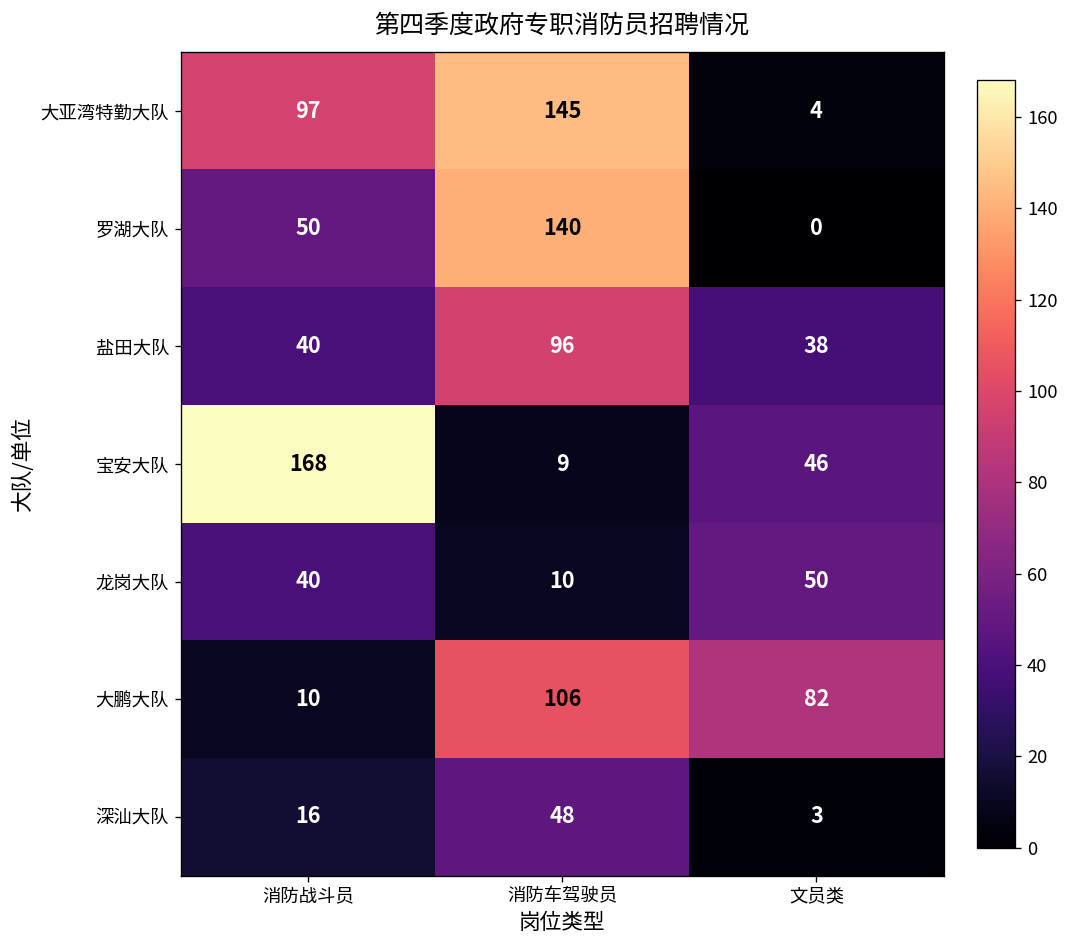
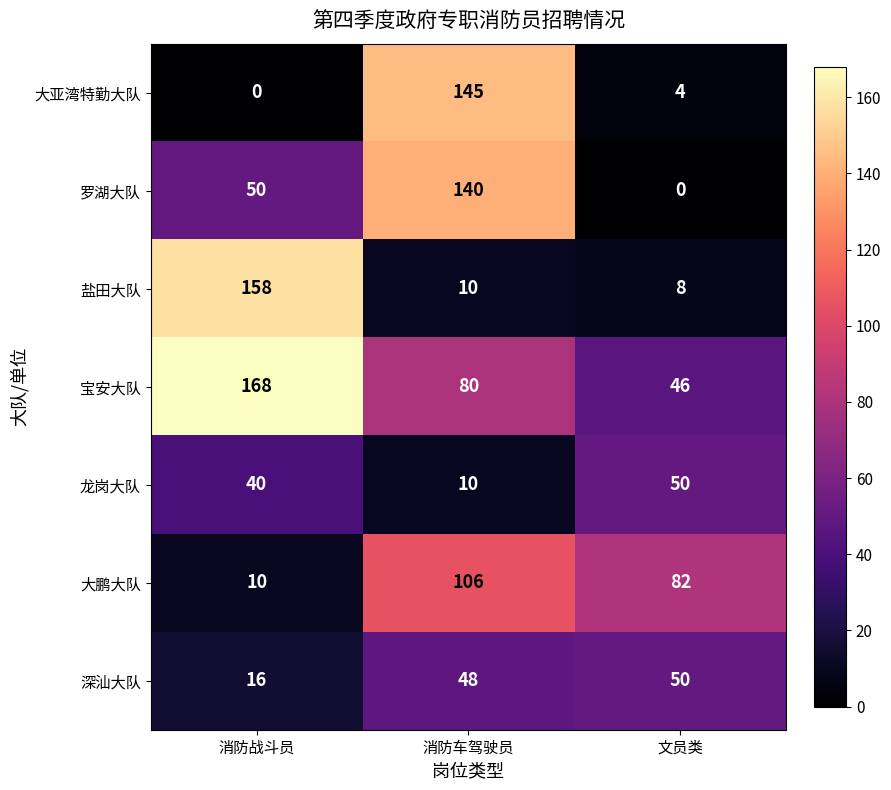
大亚湾特勤大队, 消防战斗员: 97 -> 0
盐田大队, 消防战斗员: 40 -> 158
盐田大队, 消防车驾驶员: 96 -> 10
盐田大队, 文员类: 38 -> 8
宝安大队, 消防车驾驶员: 9 -> 80
深汕大队, 文员类: 3 -> 50
